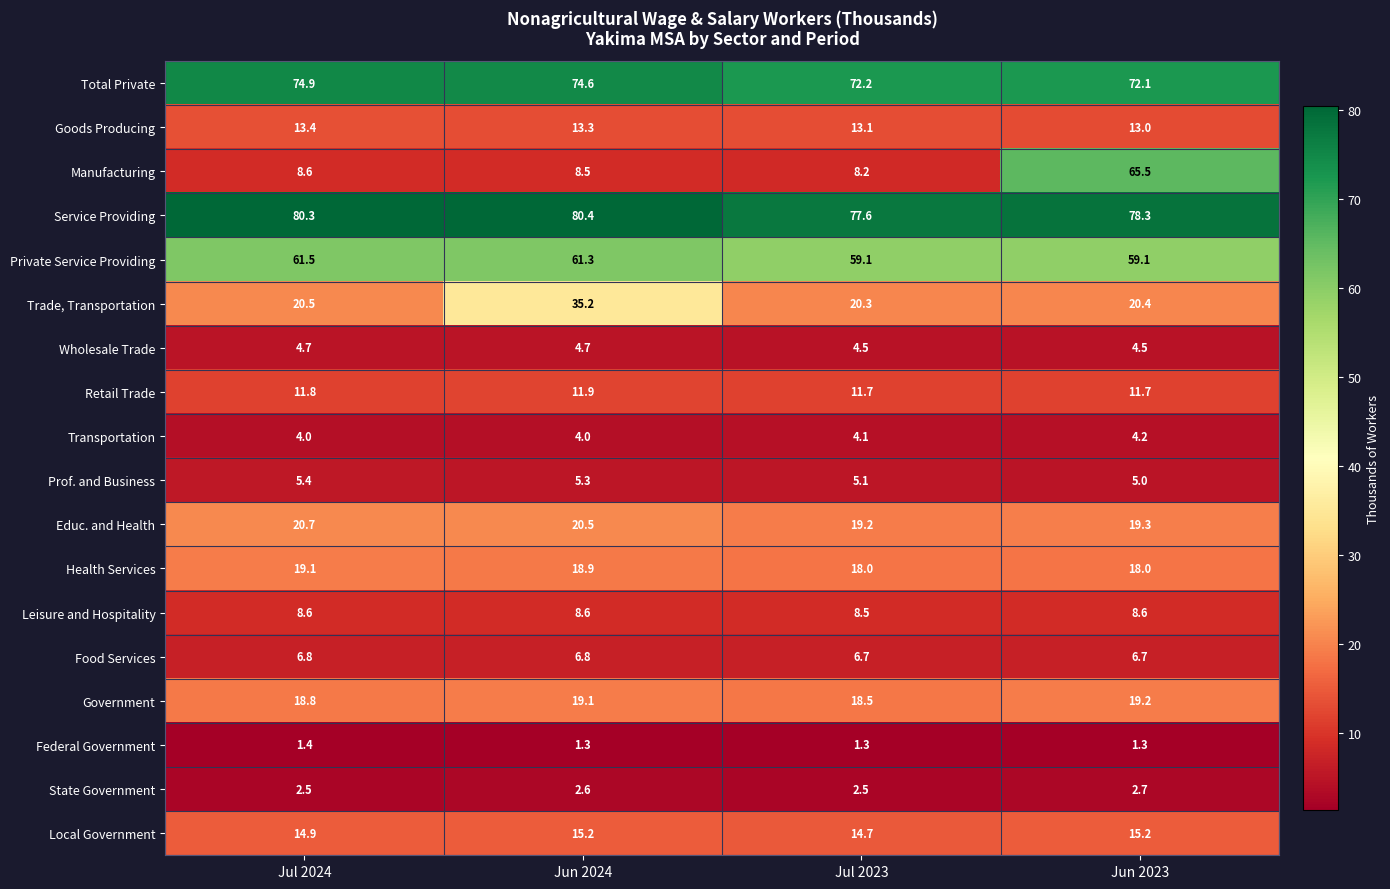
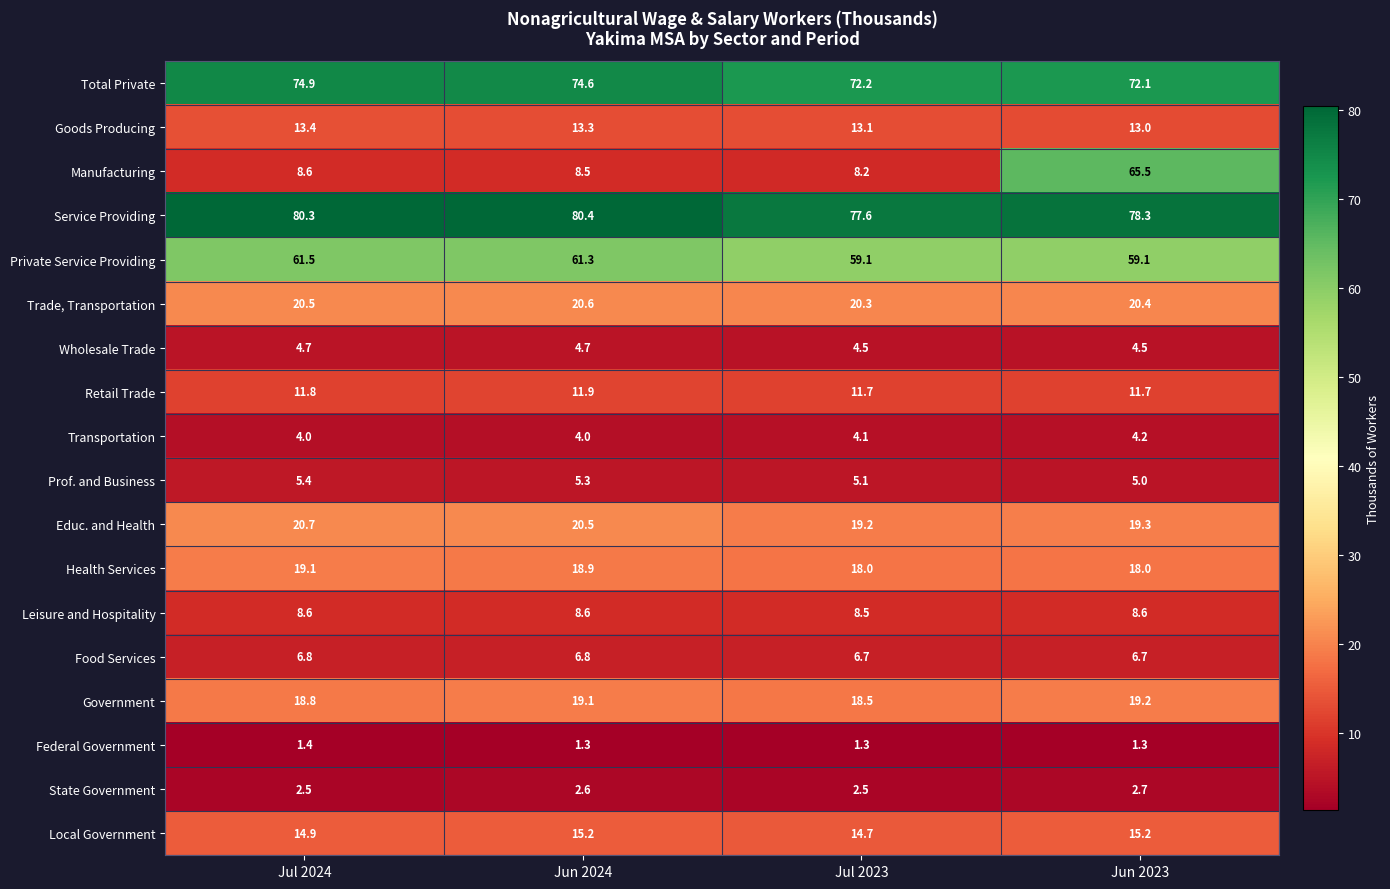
Trade, Transportation, Jun 2024: 35.2 -> 20.6
